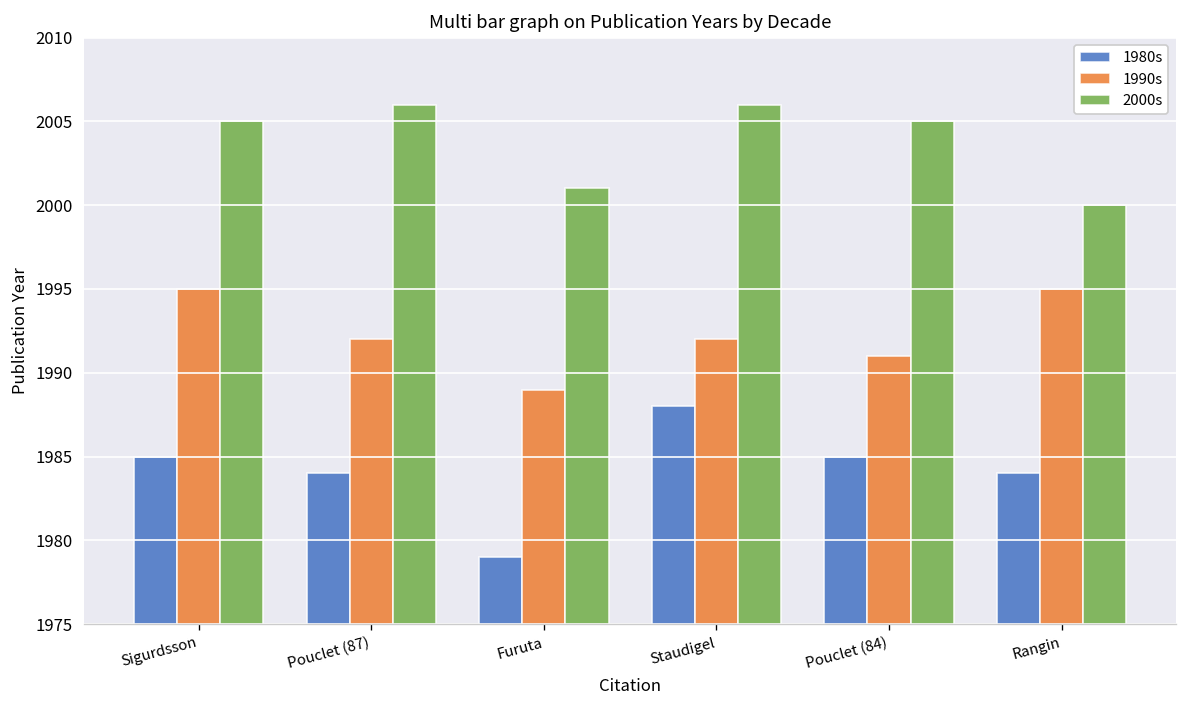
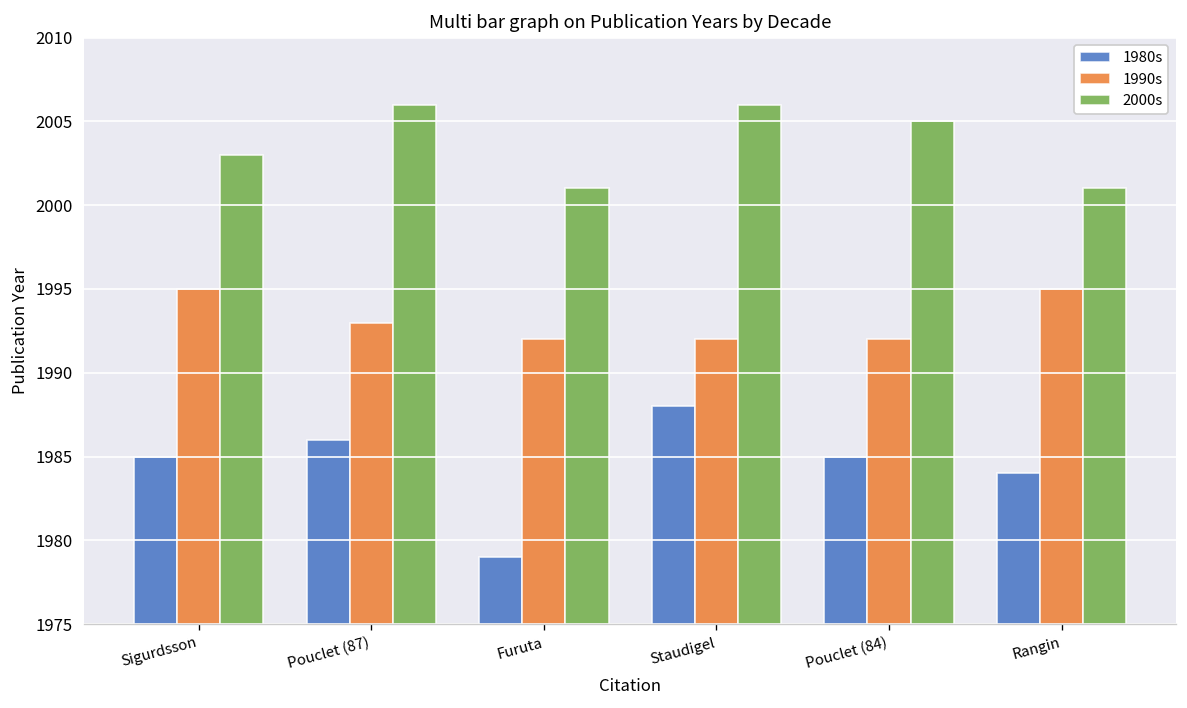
2000s, Sigurdsson: 2005 -> 2003
1980s, Pouclet (87): 1984 -> 1986
1990s, Pouclet (87): 1992 -> 1993
1990s, Furuta: 1989 -> 1992
1990s, Pouclet (84): 1991 -> 1992
2000s, Rangin: 2000 -> 2001
